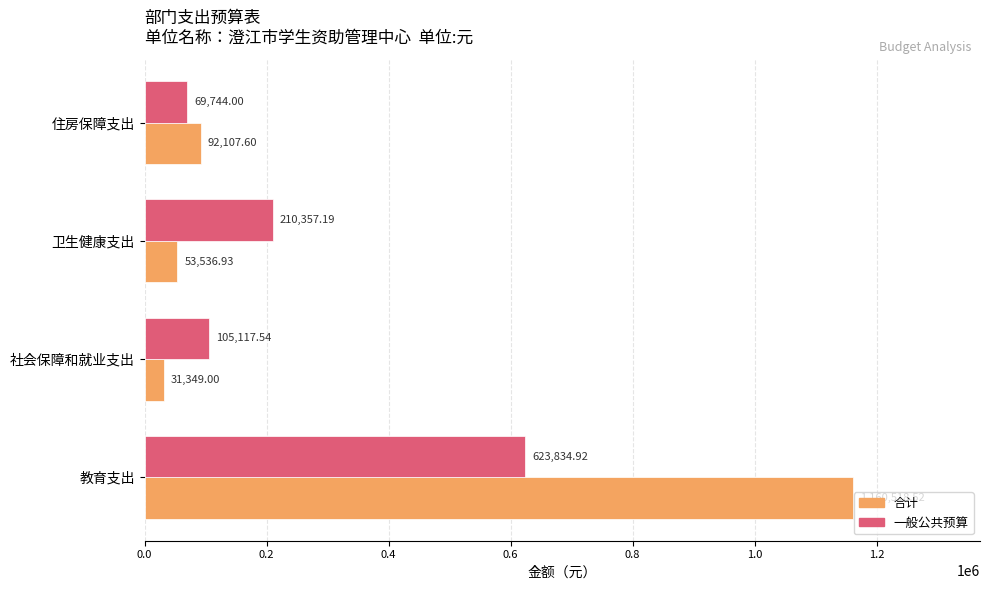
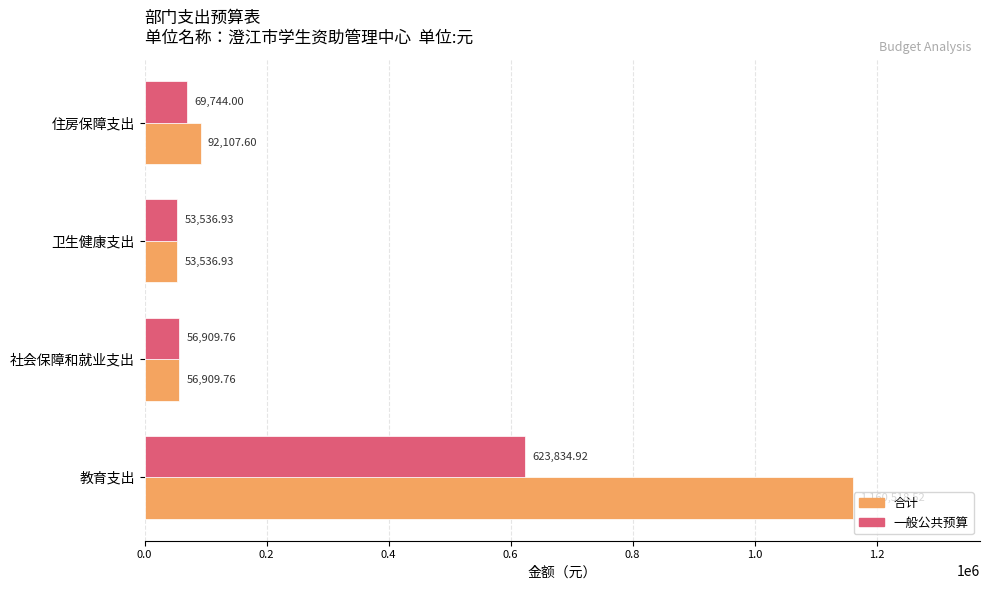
一般公共预算, 卫生健康支出: 210,357.19 -> 53,536.93
一般公共预算, 社会保障和就业支出: 105,117.54 -> 56,909.76
合计, 社会保障和就业支出: 31,349.00 -> 56,909.76
